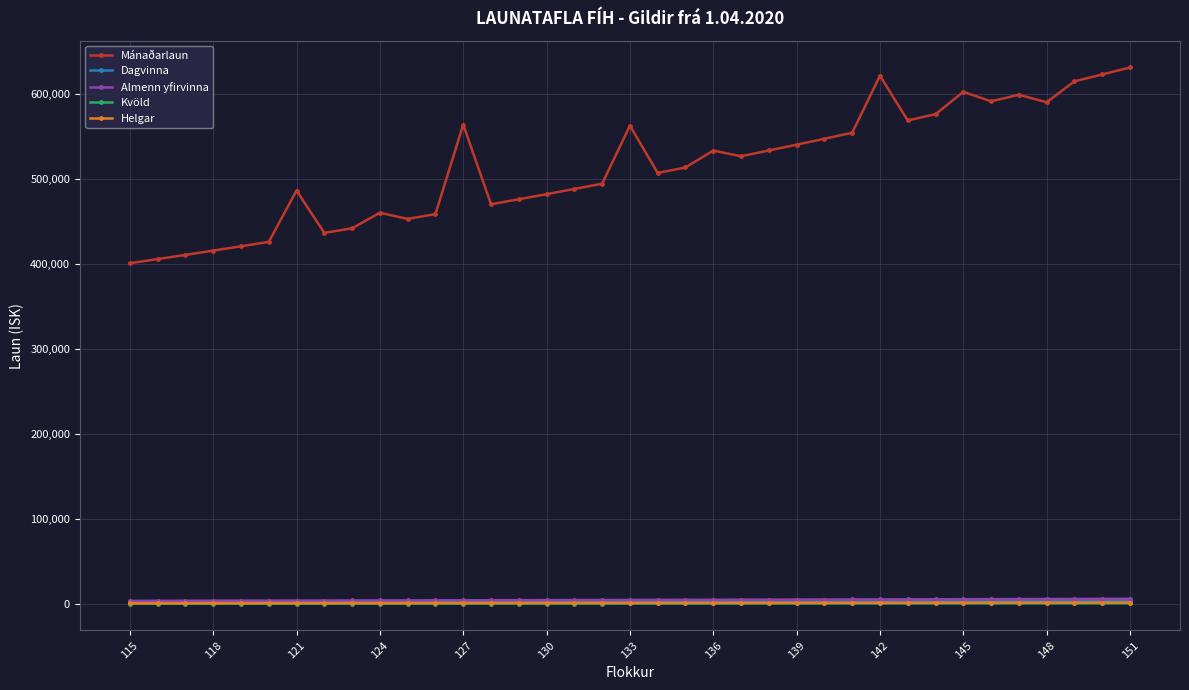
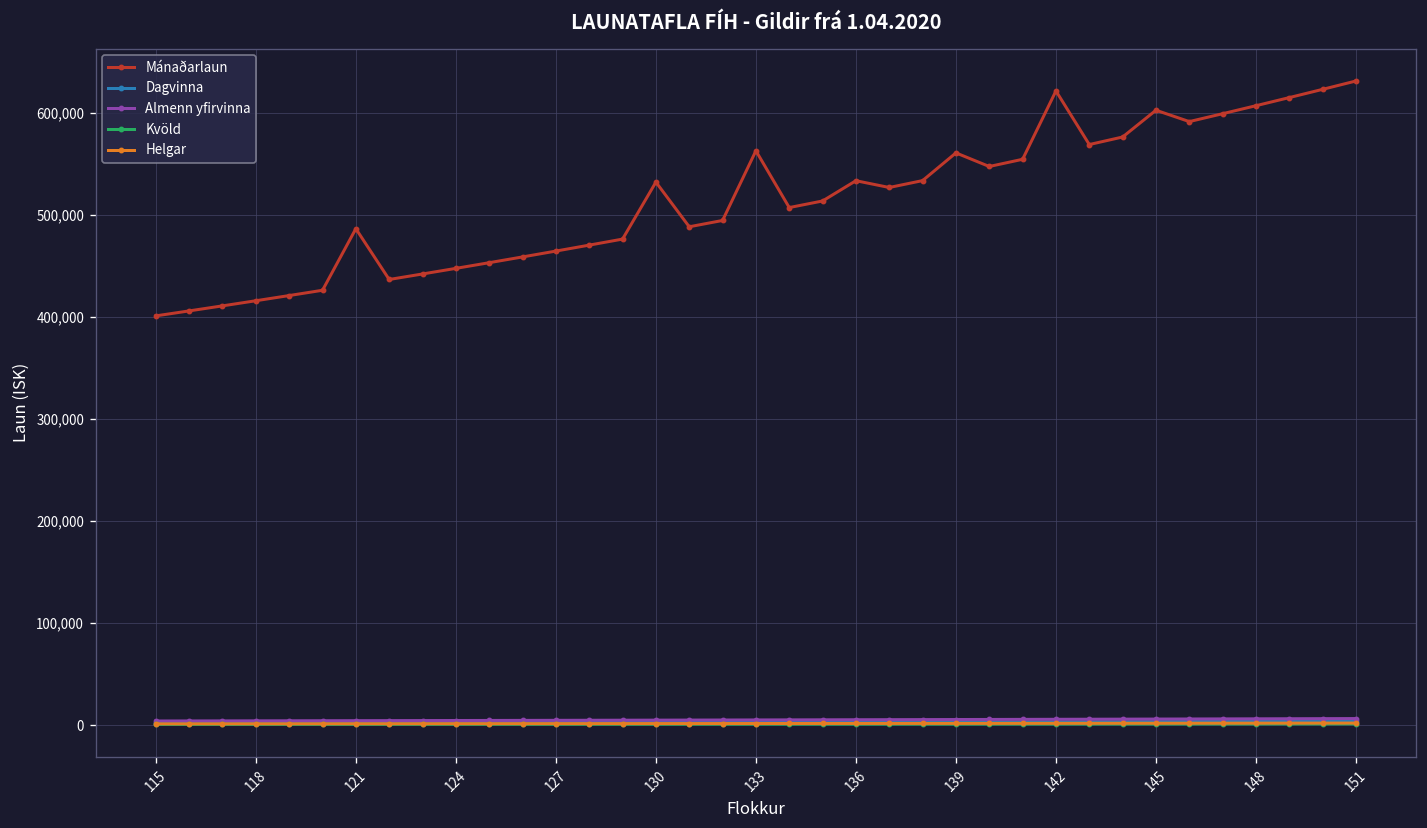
Mánaðarlaun, 124: 460,000 -> 450,000
Mánaðarlaun, 127: 560,000 -> 460,000
Mánaðarlaun, 130: 480,000 -> 530,000
Mánaðarlaun, 139: 540,000 -> 560,000
Mánaðarlaun, 148: 590,000 -> 610,000
